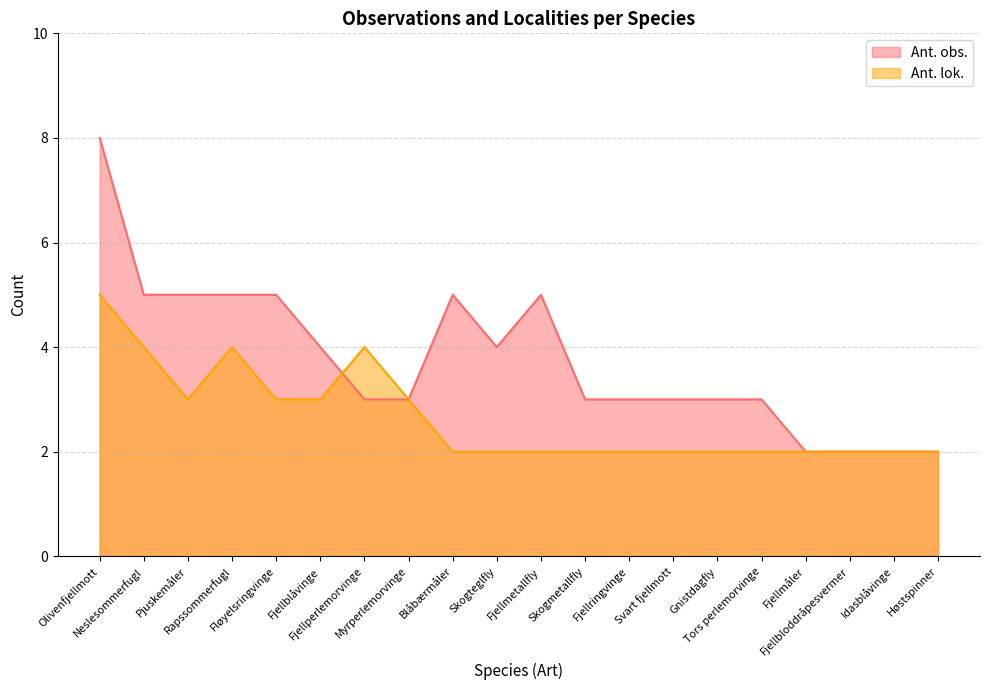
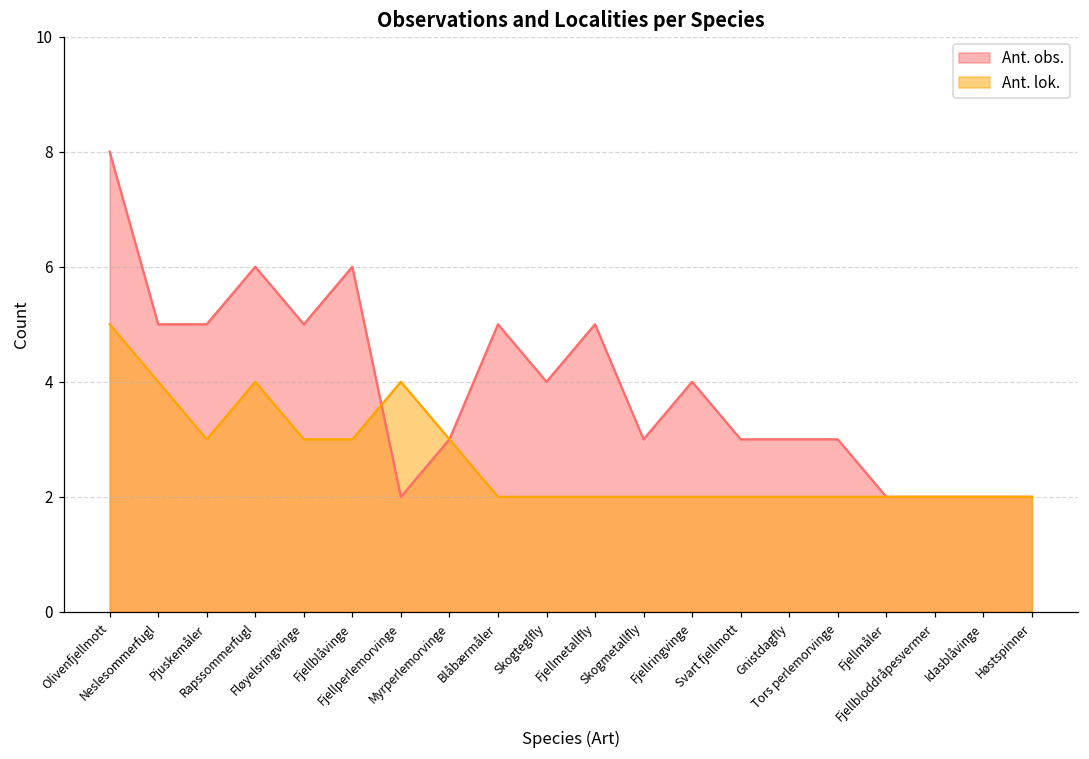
Ant. obs., Rapssommerfugl: 5 -> 6
Ant. obs., Fjellblåvinge: 4 -> 6
Ant. obs., Fjellperlemorvinge: 3 -> 2
Ant. obs., Fjellringvinge: 3 -> 4
